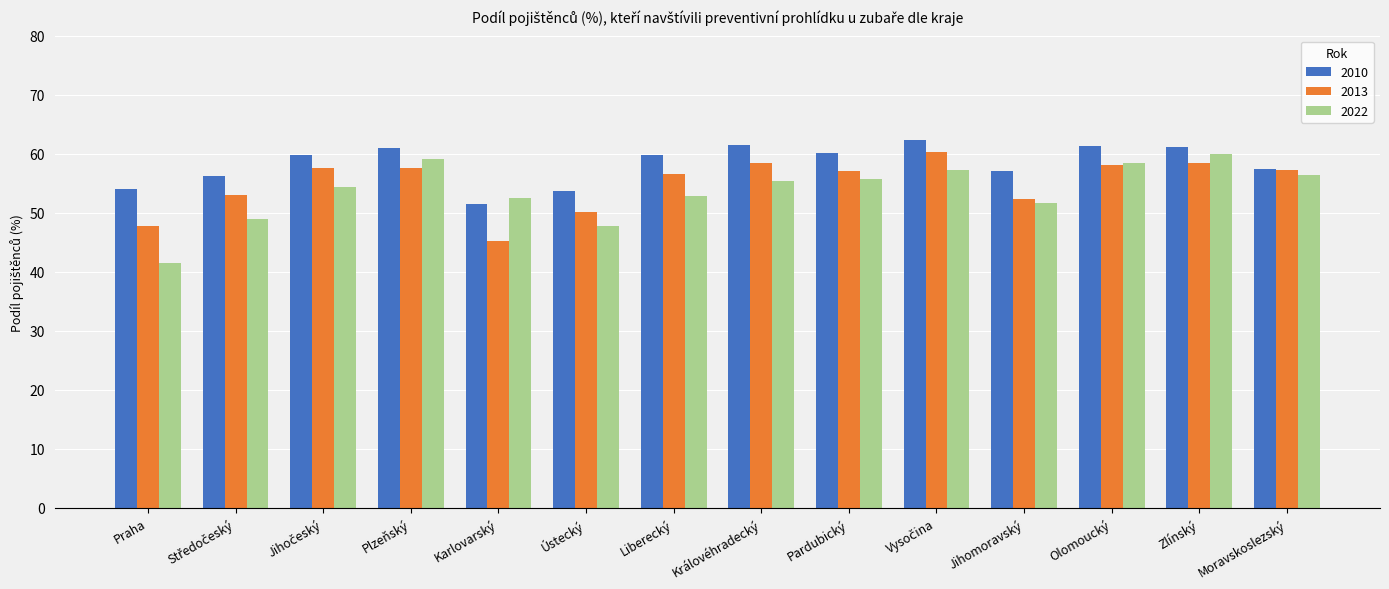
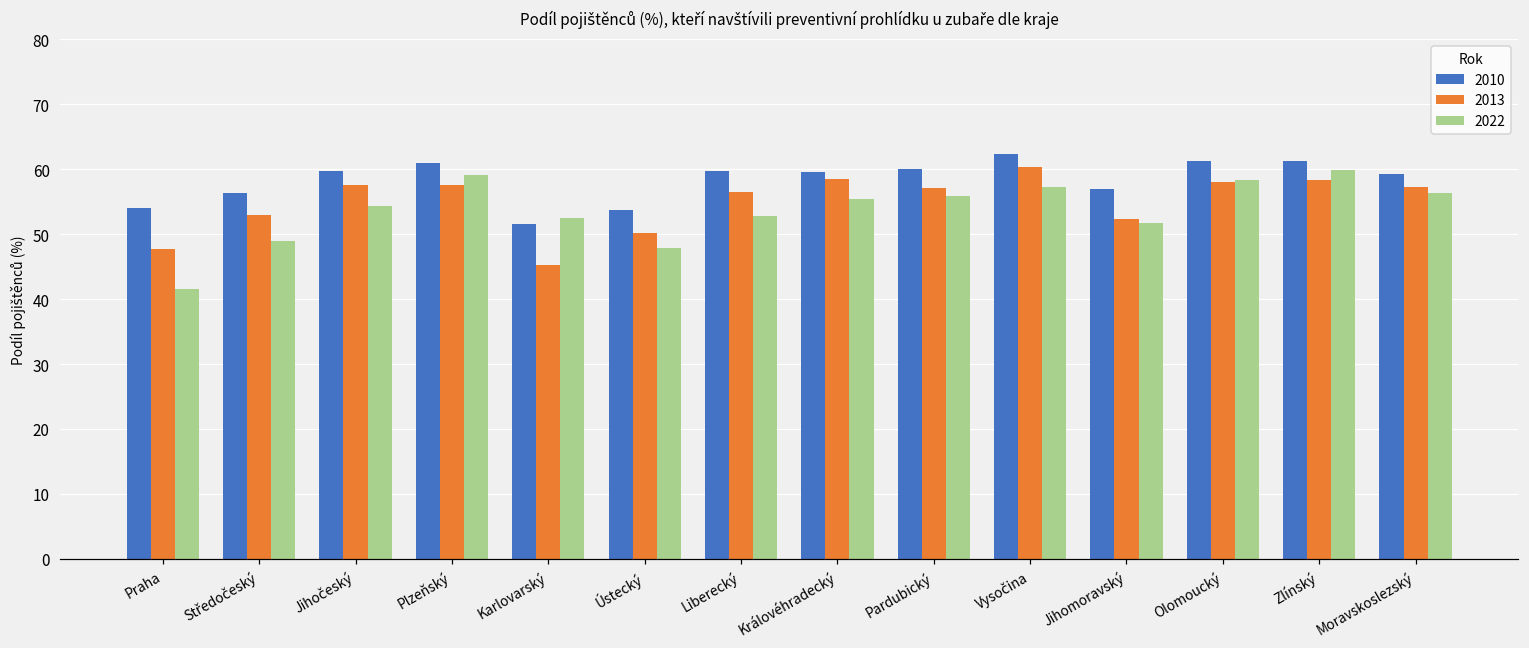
2010, Královéhradecký: 62 -> 60
2010, Moravskoslezský: 57 -> 59
